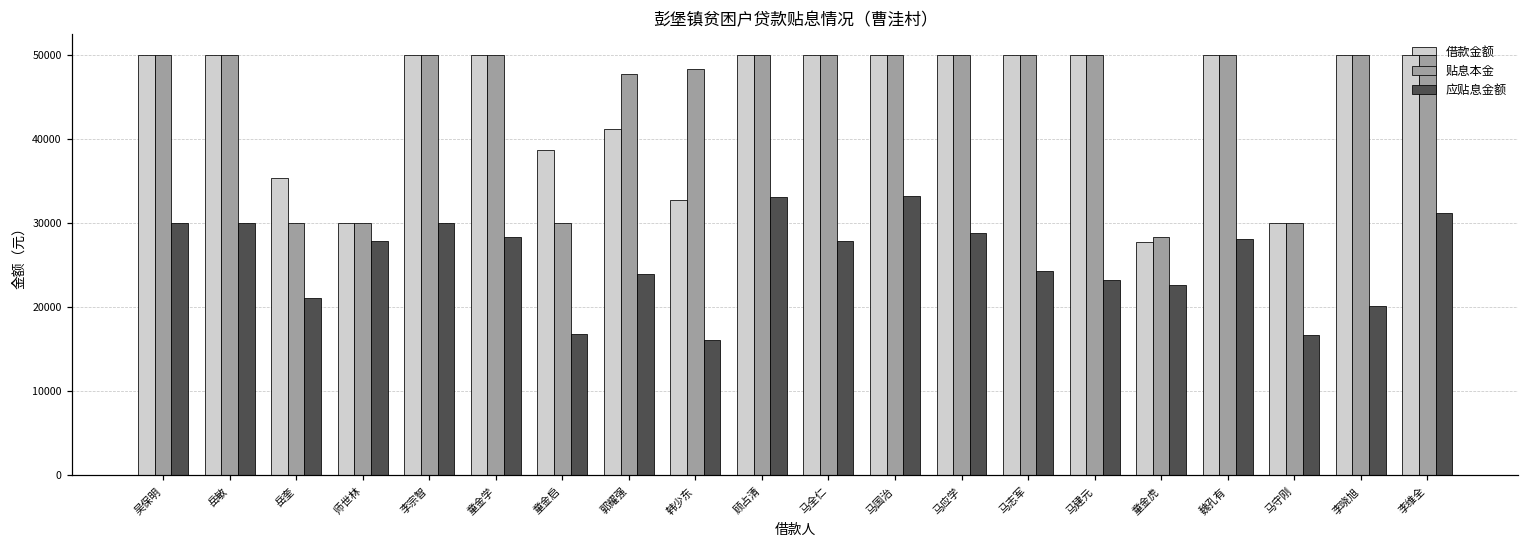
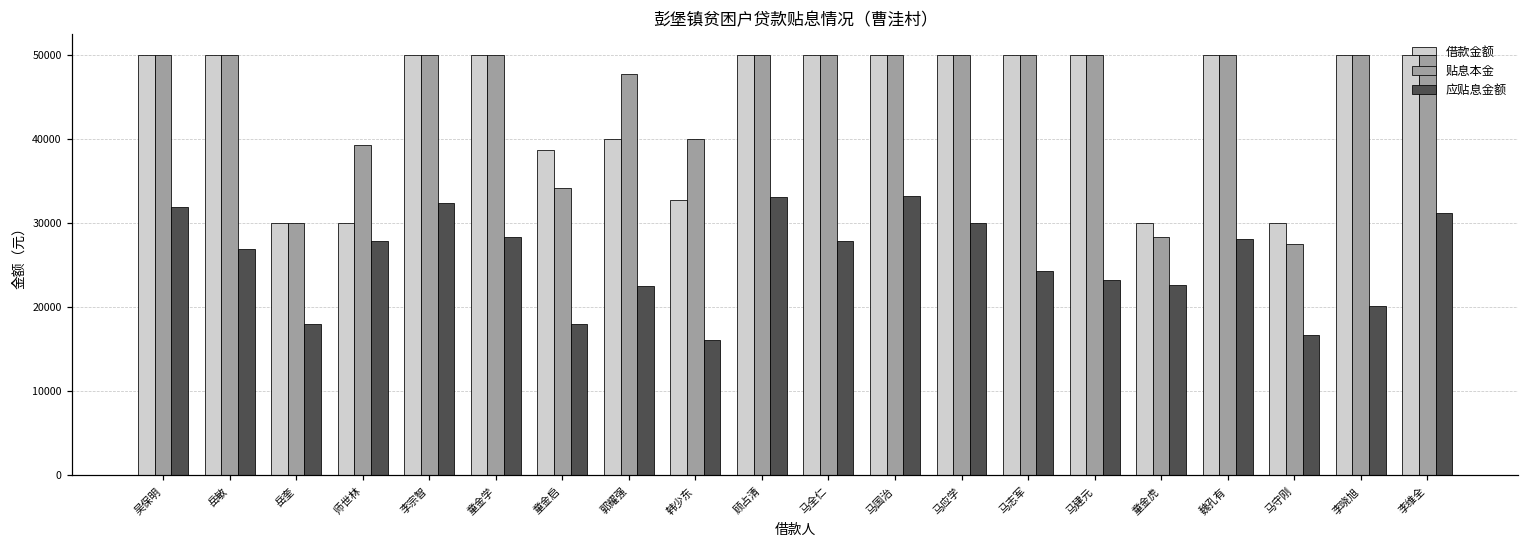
应贴息金额, 吴保明: 30000 -> 32000
应贴息金额, 岳敏: 30000 -> 27000
借款金额, 岳奎: 35000 -> 30000
应贴息金额, 岳奎: 21000 -> 18000
贴息本金, 师世林: 30000 -> 39000
应贴息金额, 李宗智: 30000 -> 32000
贴息本金, 童金启: 30000 -> 34000
应贴息金额, 童金启: 17000 -> 18000
借款金额, 郭耀强: 41000 -> 40000
应贴息金额, 郭耀强: 24000 -> 23000
贴息本金, 韩少东: 48000 -> 40000
应贴息金额, 马应学: 29000 -> 30000
借款金额, 童金虎: 28000 -> 30000
贴息本金, 马守刚: 30000 -> 28000
